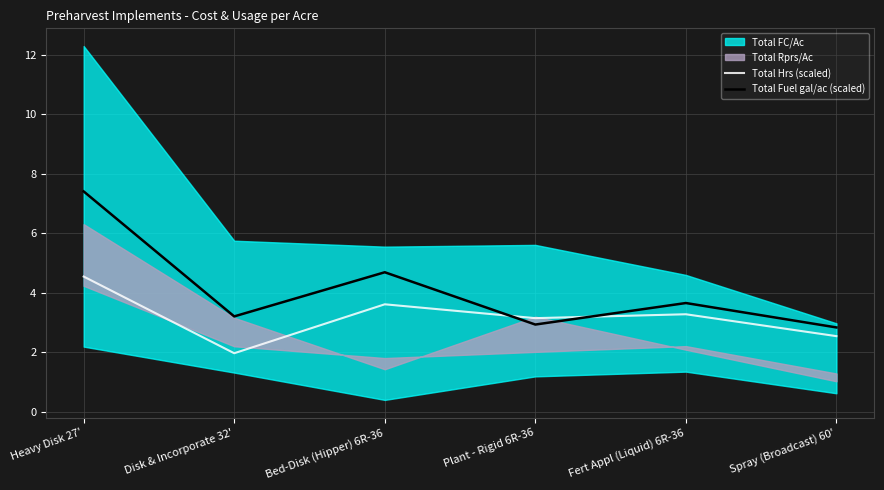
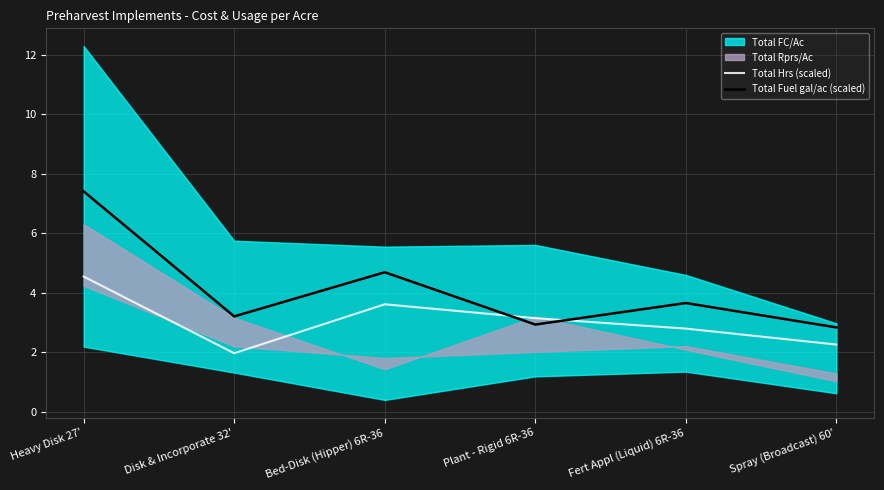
Total Hrs (scaled), Fert Appl (Liquid) 6R-36: 3.3 -> 2.8
Total Hrs (scaled), Spray (Broadcast) 60': 2.5 -> 2.3
